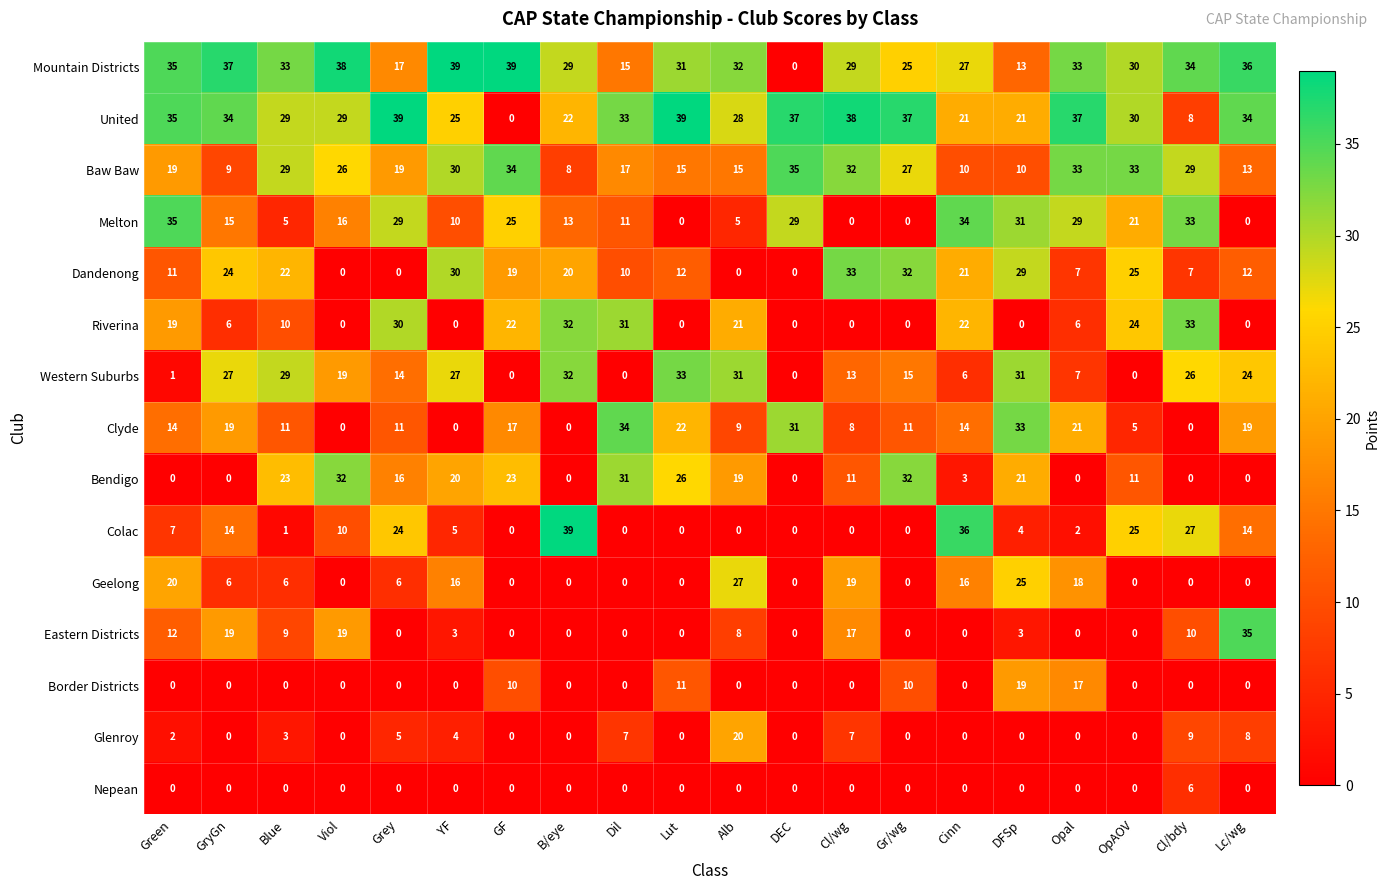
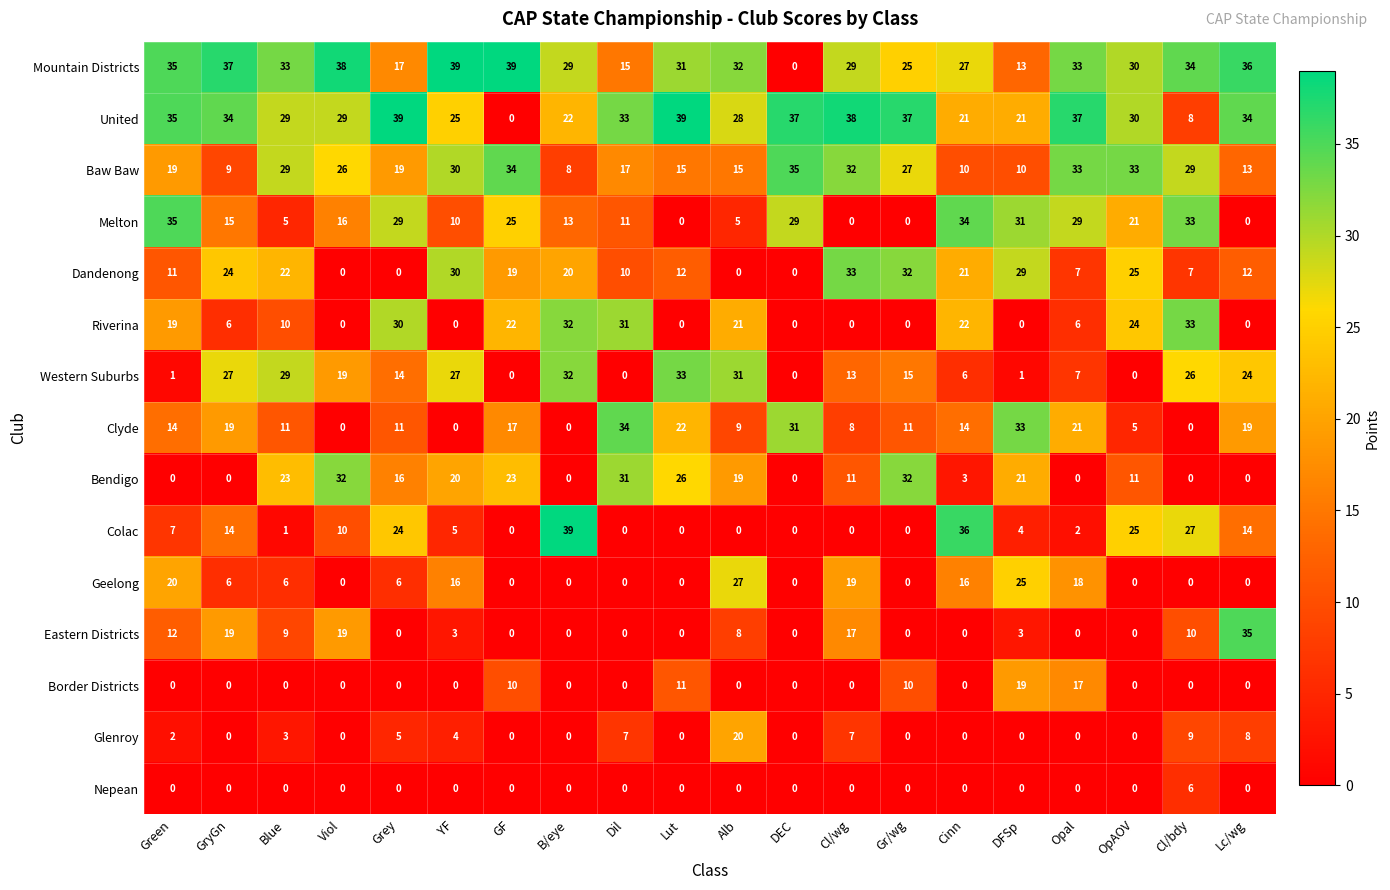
Western Suburbs, DFSp: 31 -> 1
